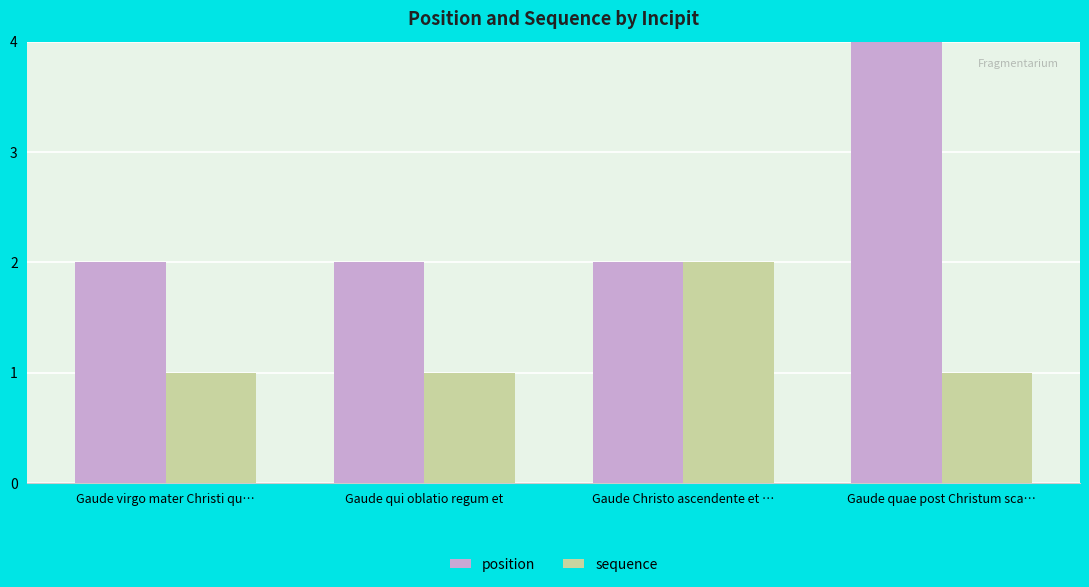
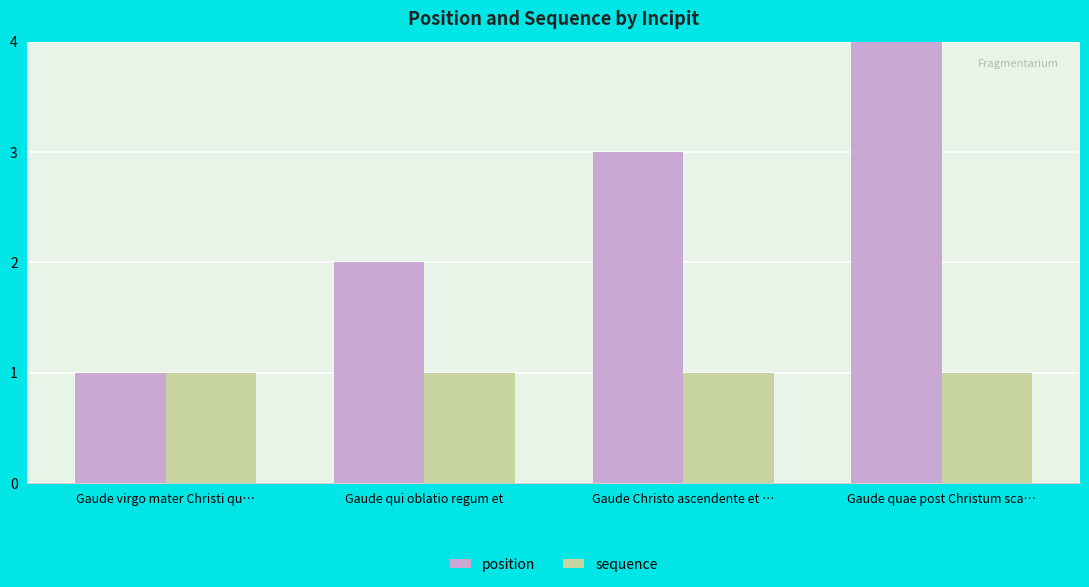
position, Gaude virgo mater Christi qu…: 2 -> 1
position, Gaude Christo ascendente et …: 2 -> 3
sequence, Gaude Christo ascendente et …: 2 -> 1
